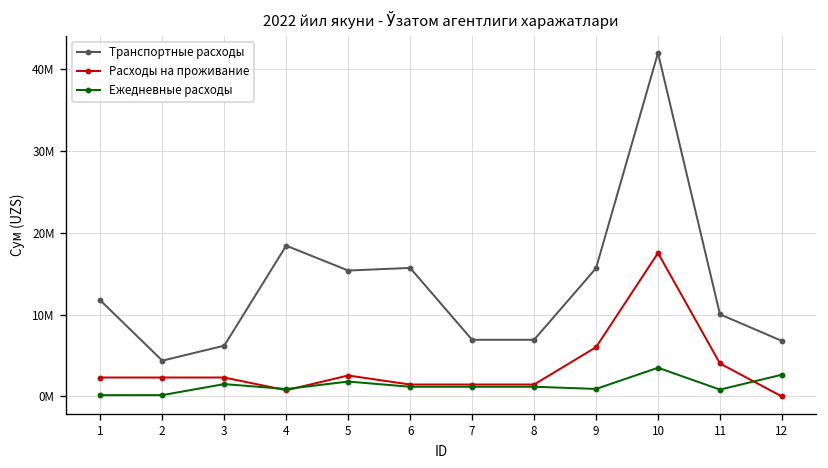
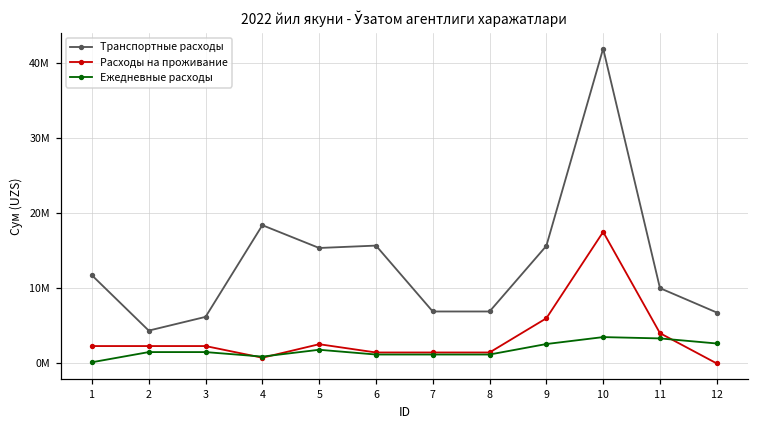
Ежедневные расходы, 2: 0 -> 2000000
Ежедневные расходы, 9: 1000000 -> 3000000
Ежедневные расходы, 11: 1000000 -> 3000000
